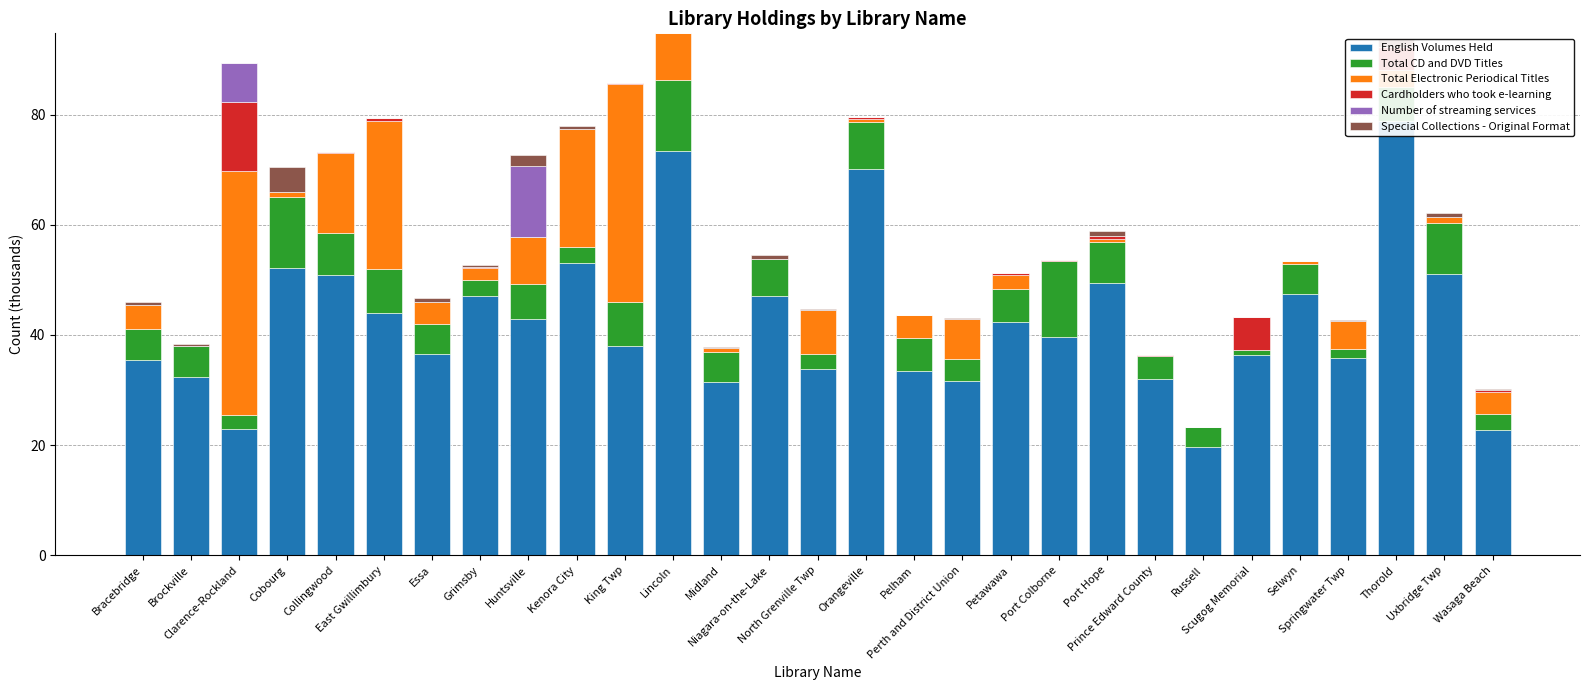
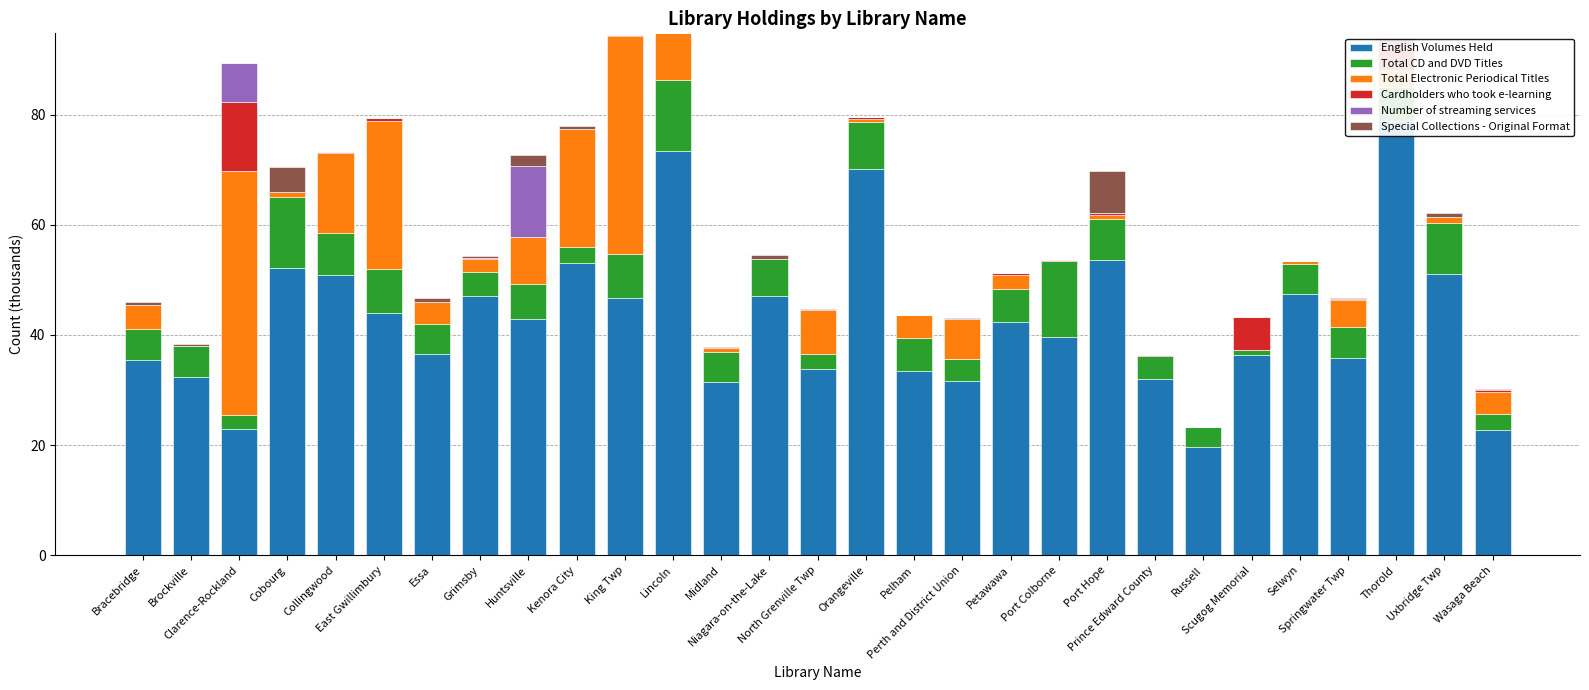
Total CD and DVD Titles, Grimsby: 3 -> 4
English Volumes Held, King Twp: 38 -> 47
English Volumes Held, Port Hope: 49 -> 54
Special Collections - Original Format, Port Hope: 1 -> 8
Total CD and DVD Titles, Springwater Twp: 2 -> 6
